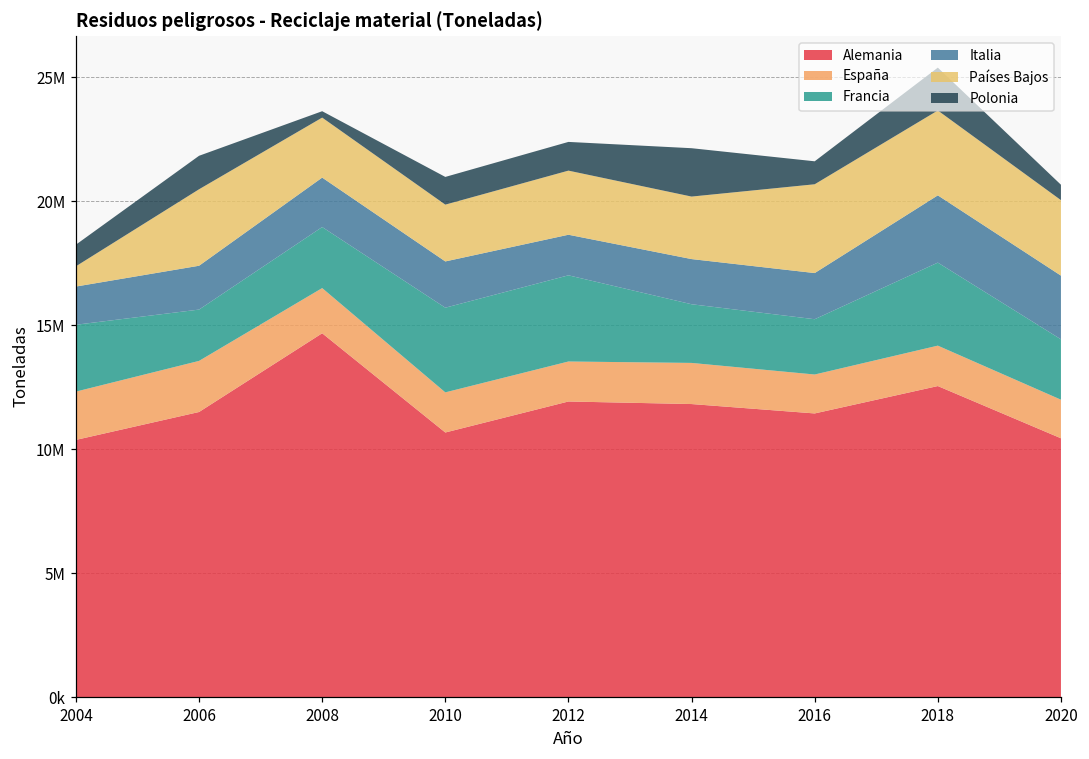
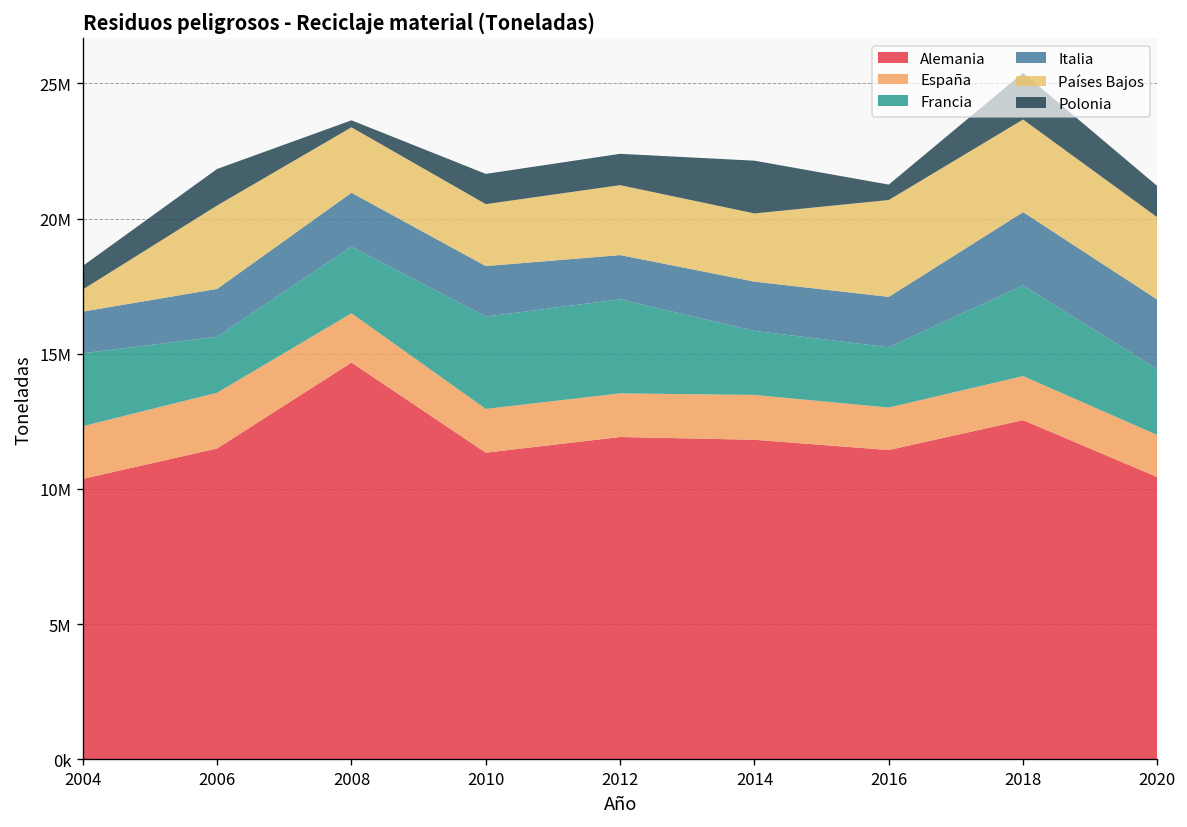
Alemania, 2010: 10700000 -> 11300000
Polonia, 2016: 900000 -> 600000
Polonia, 2020: 600000 -> 1200000
